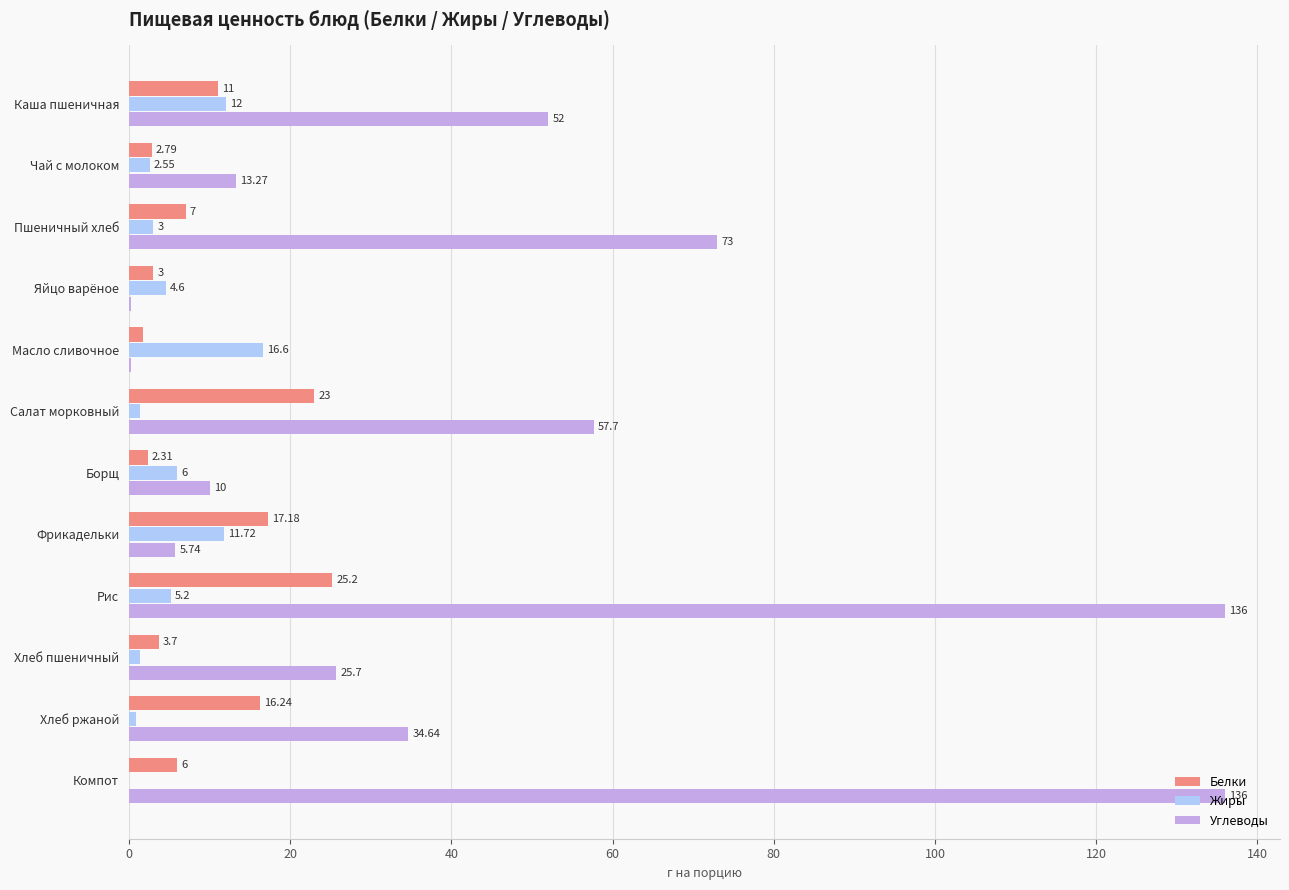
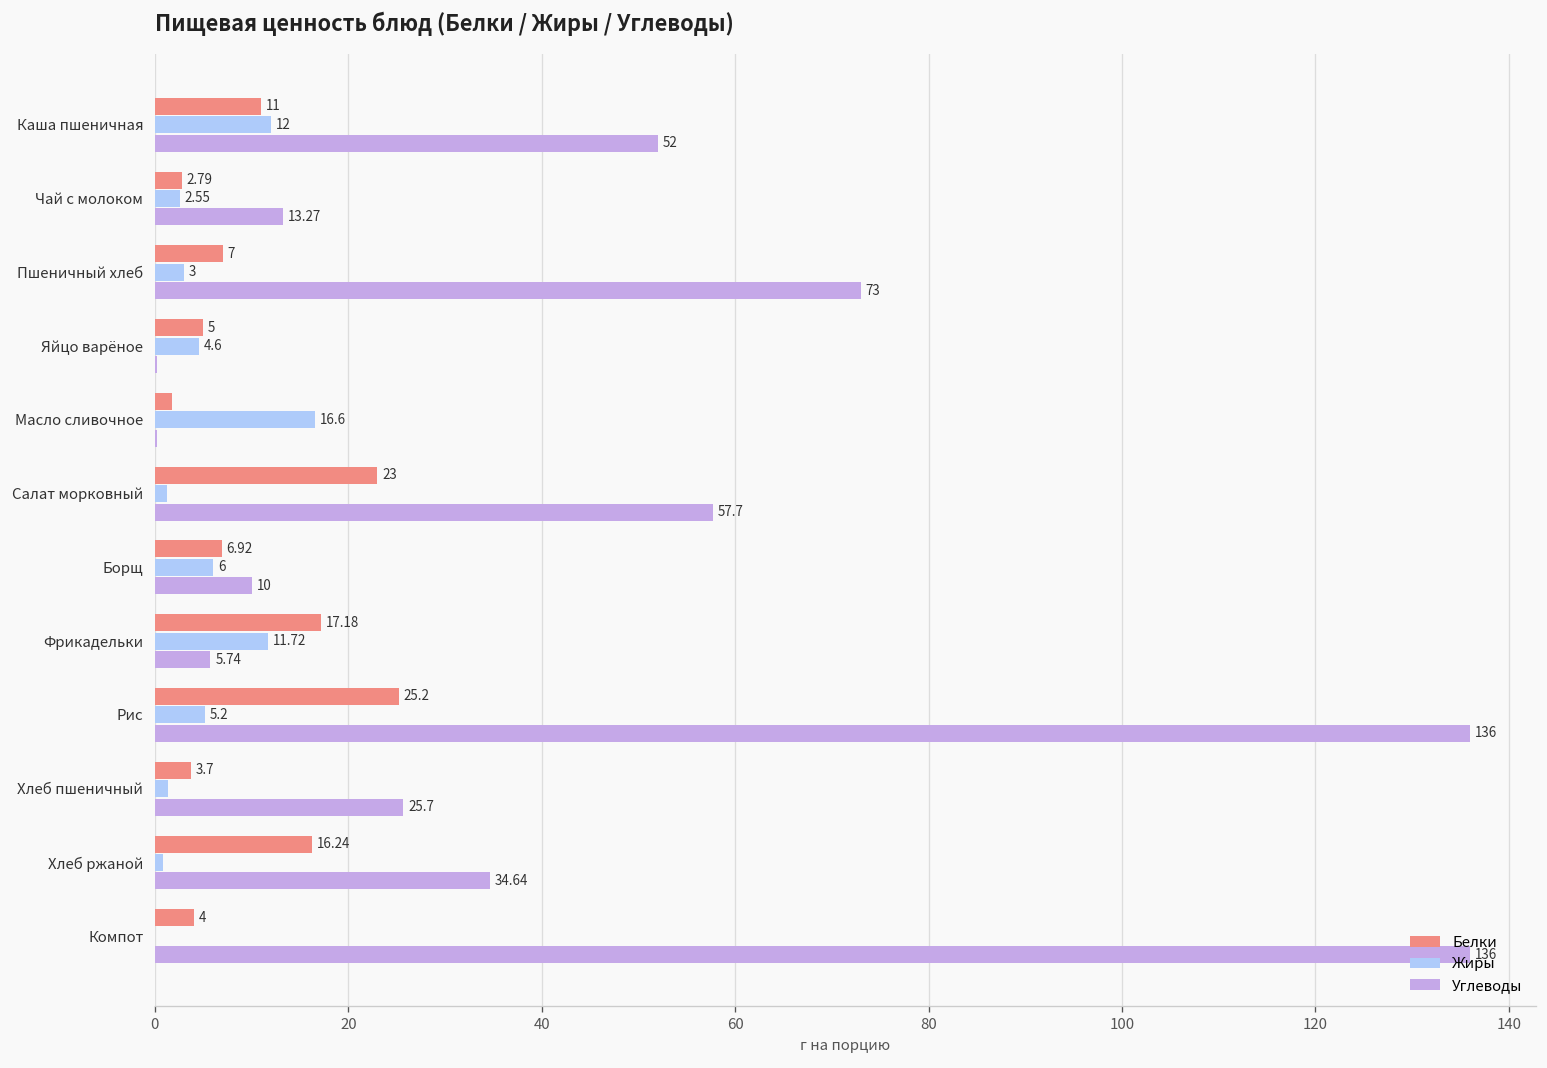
Белки, Яйцо варёное: 3 -> 5
Белки, Борщ: 2.31 -> 6.92
Белки, Компот: 6 -> 4
